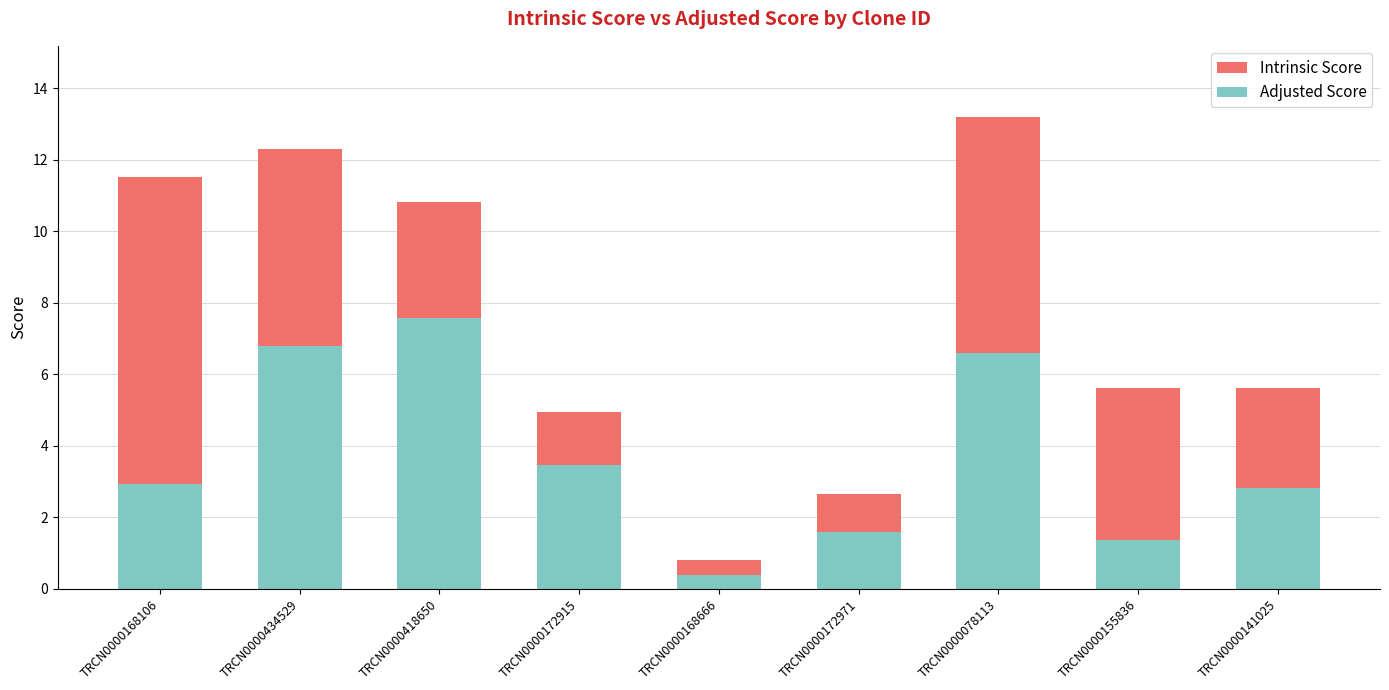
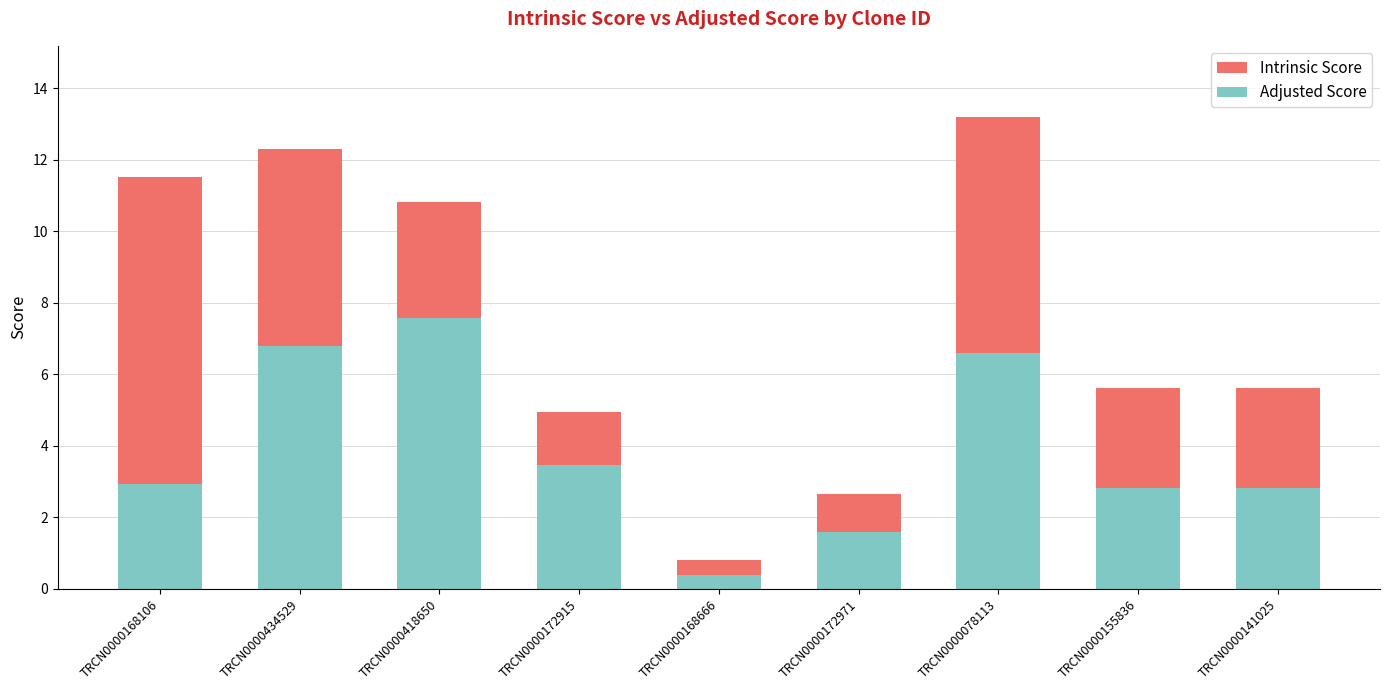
Adjusted Score, TRCN0000155836: 1.4 -> 2.8
